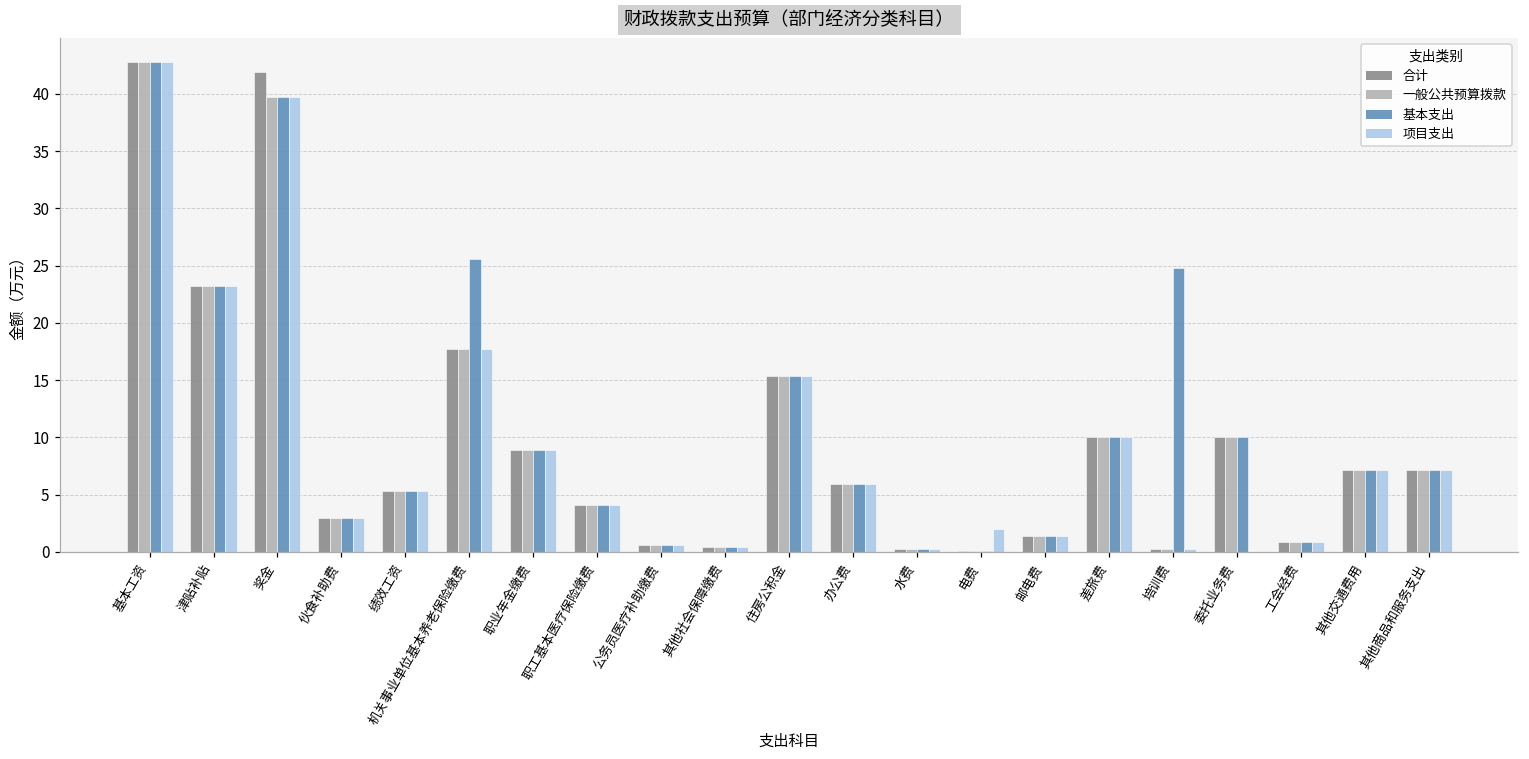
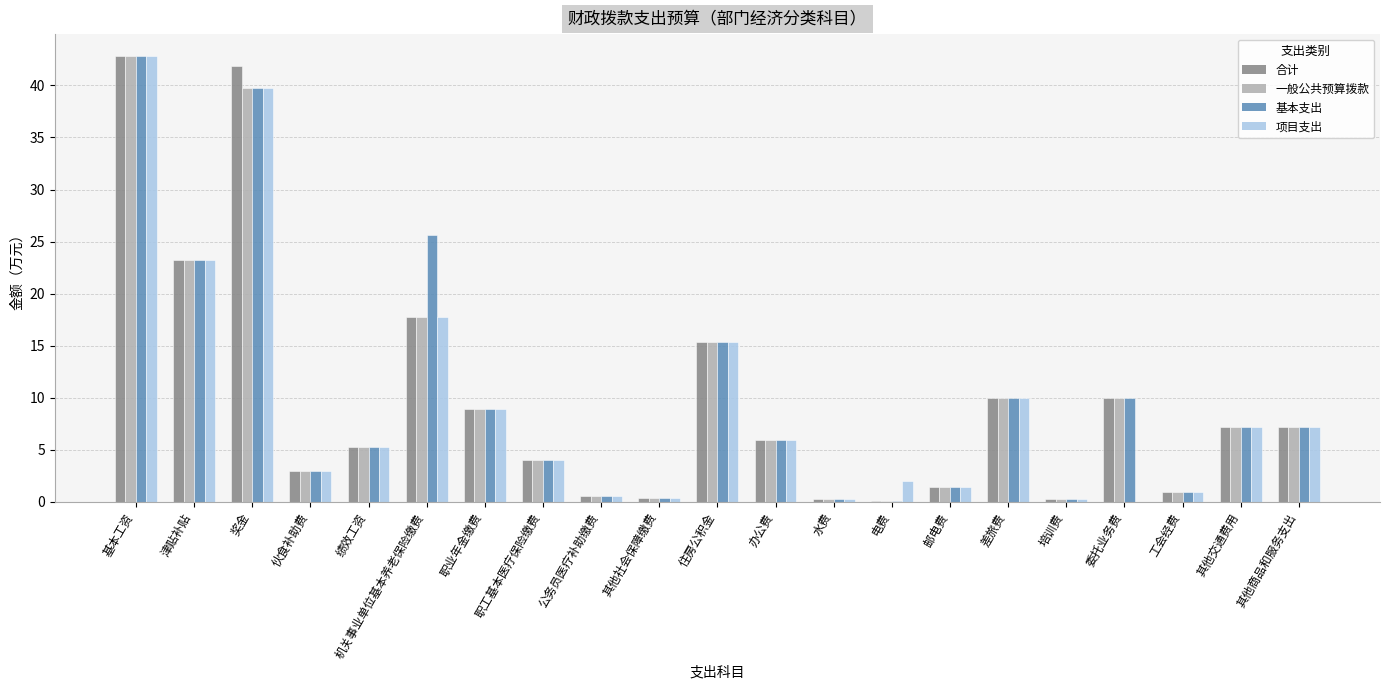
基本支出, 培训费: 24.8 -> 0.3
